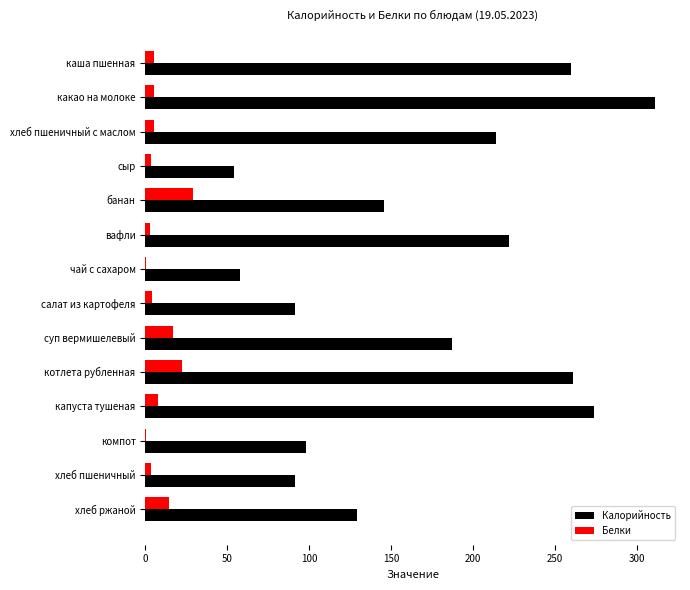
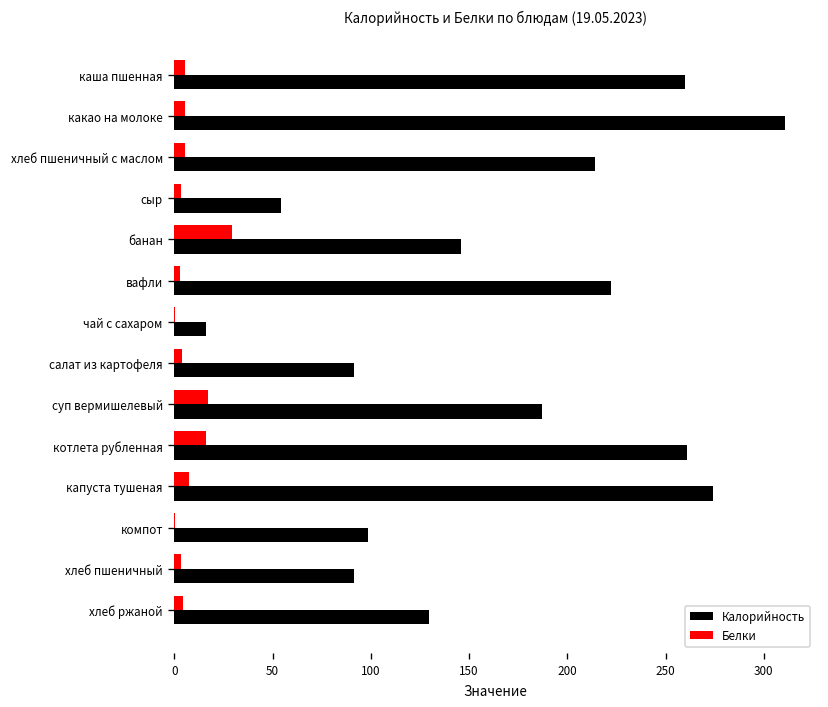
Калорийность, чай с сахаром: 58 -> 16
Белки, котлета рубленная: 22 -> 16
Белки, хлеб ржаной: 14 -> 4
